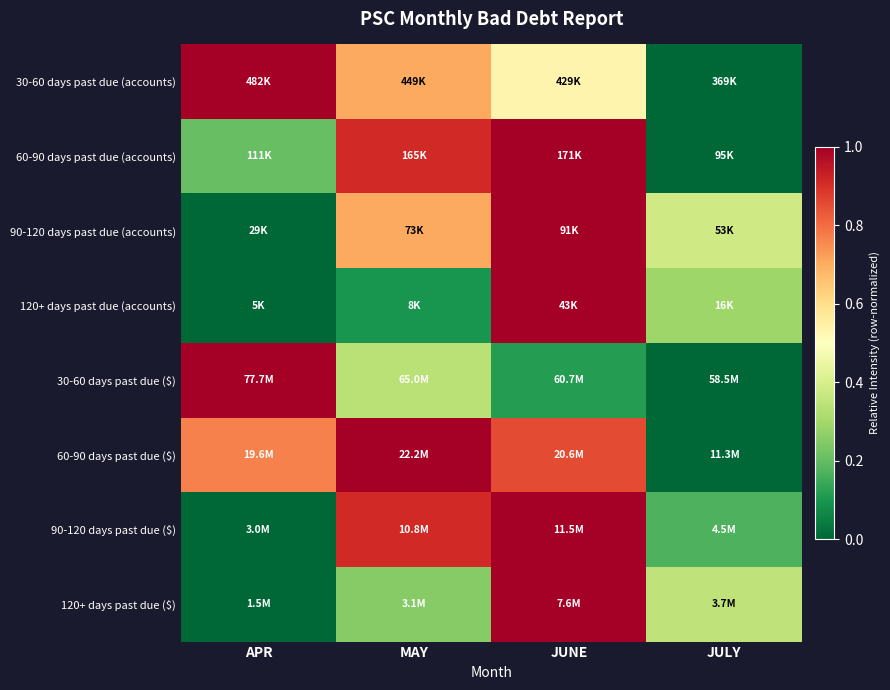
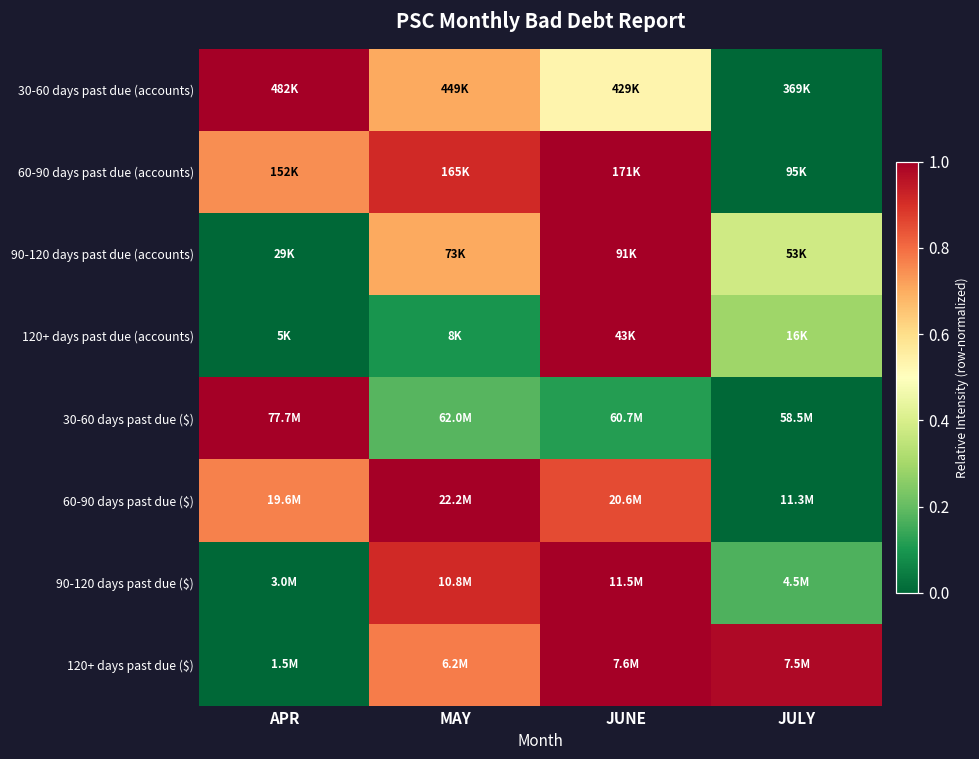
60-90 days past due (accounts), APR: 111K -> 152K
30-60 days past due ($), MAY: 65.0M -> 62.0M
120+ days past due ($), MAY: 3.1M -> 6.2M
120+ days past due ($), JULY: 3.7M -> 7.5M
